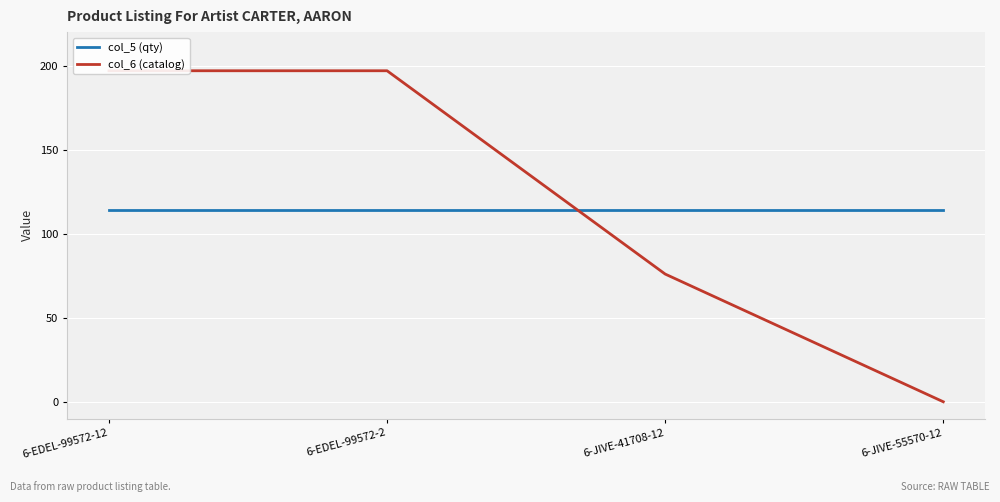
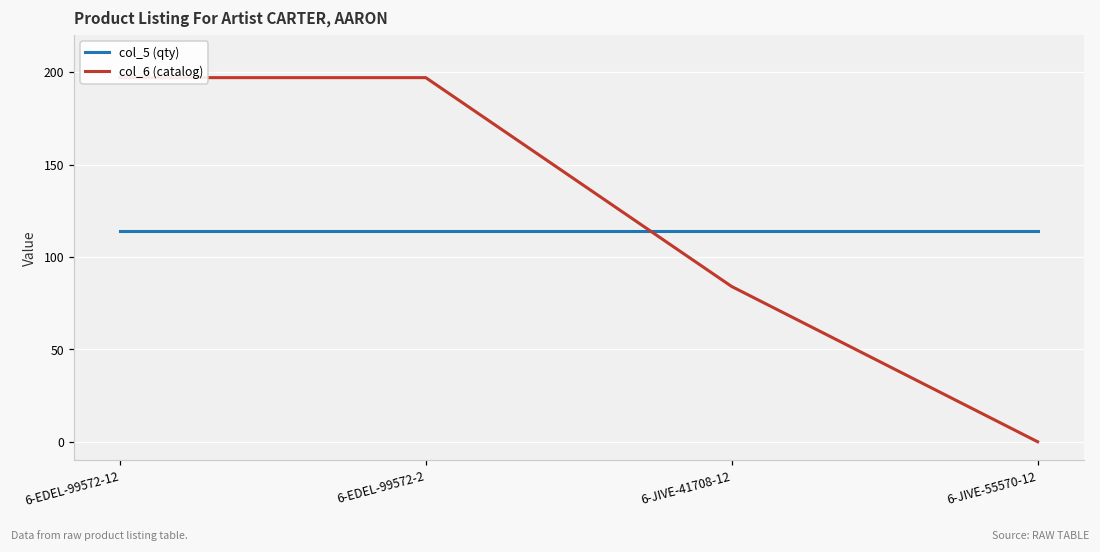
col_6 (catalog), 6-JIVE-41708-12: 76 -> 84
